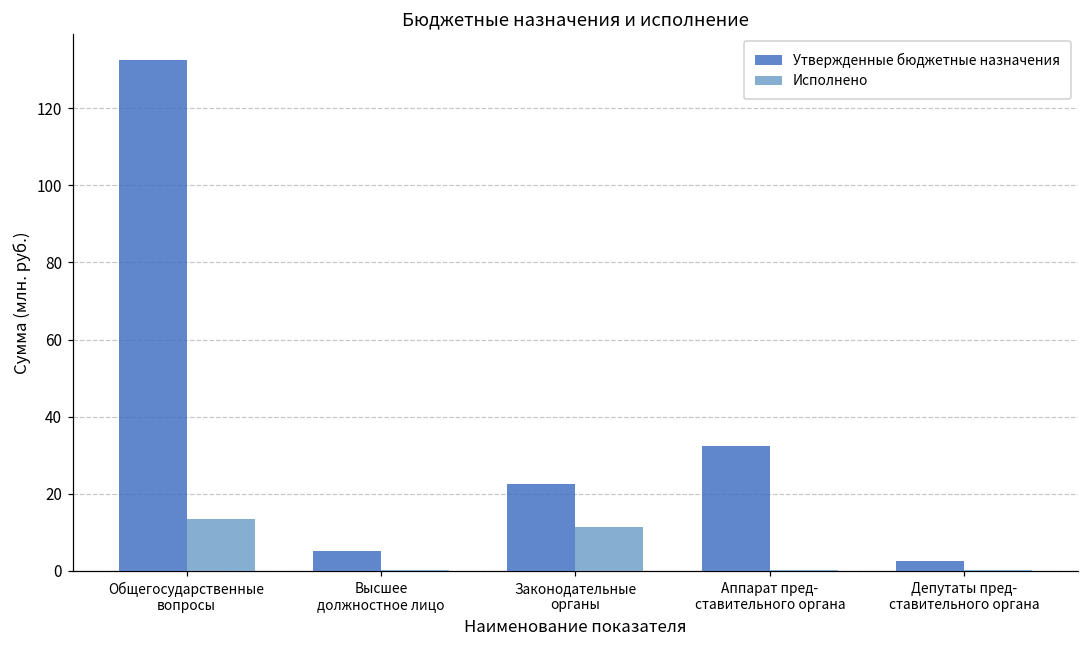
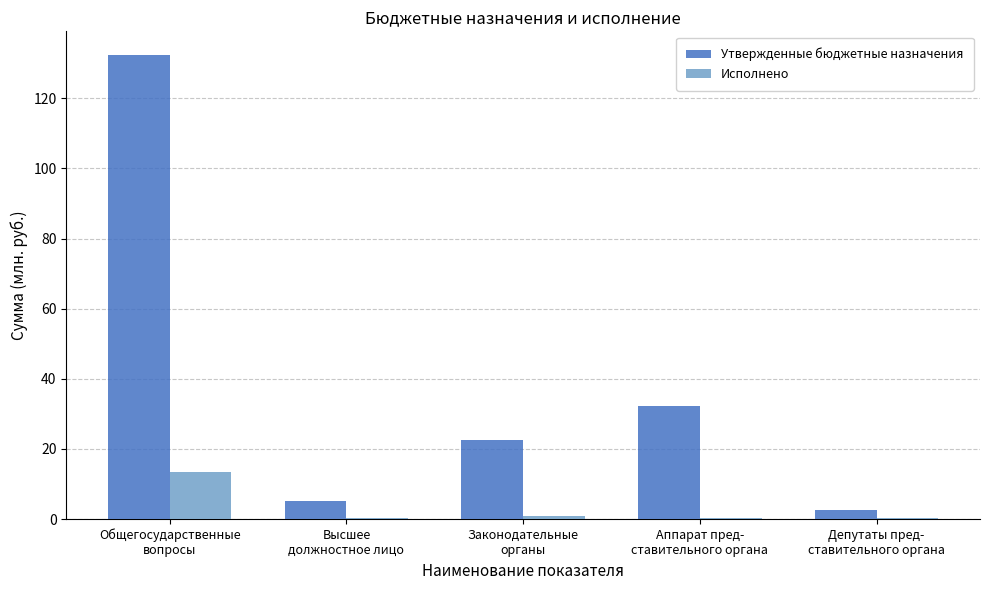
Исполнено, Законодательные органы: 11 -> 1
